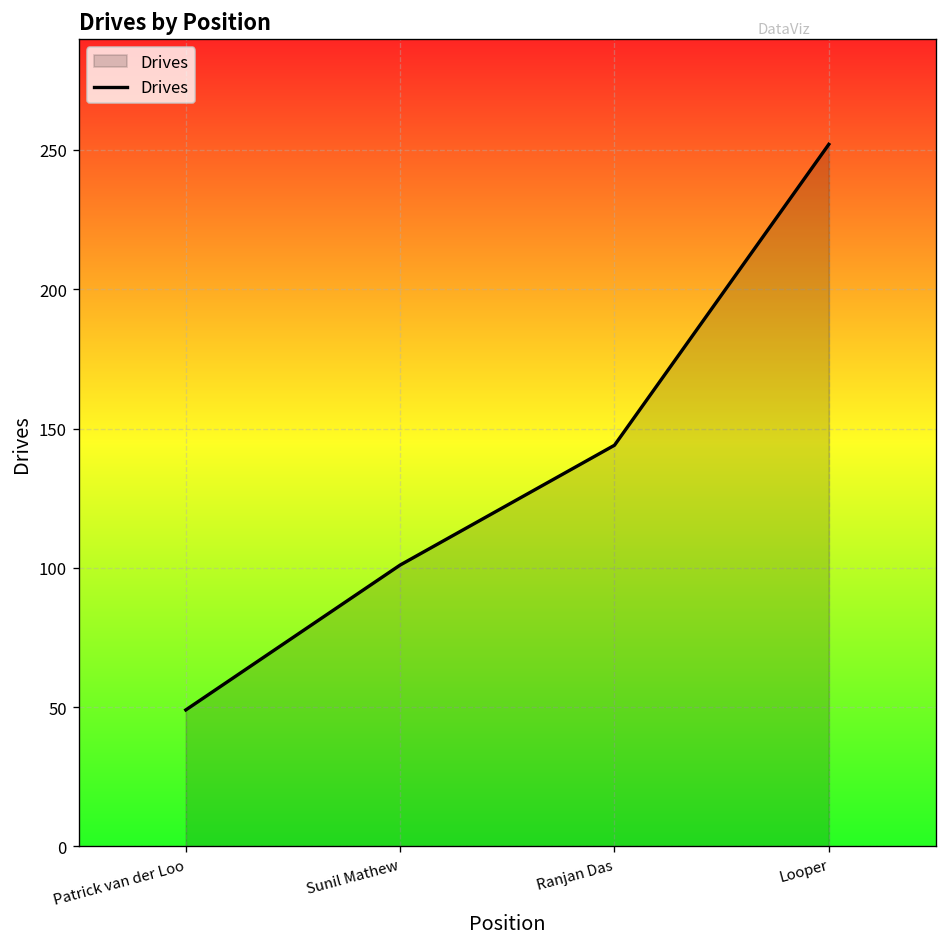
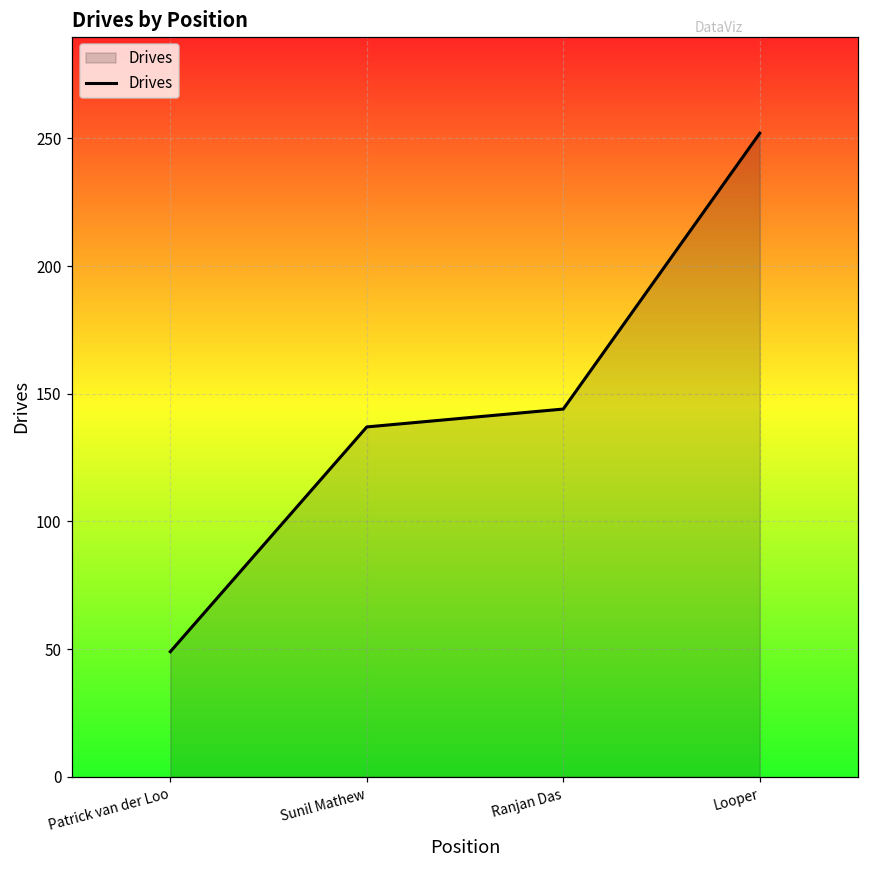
Sunil Mathew: 101 -> 137
